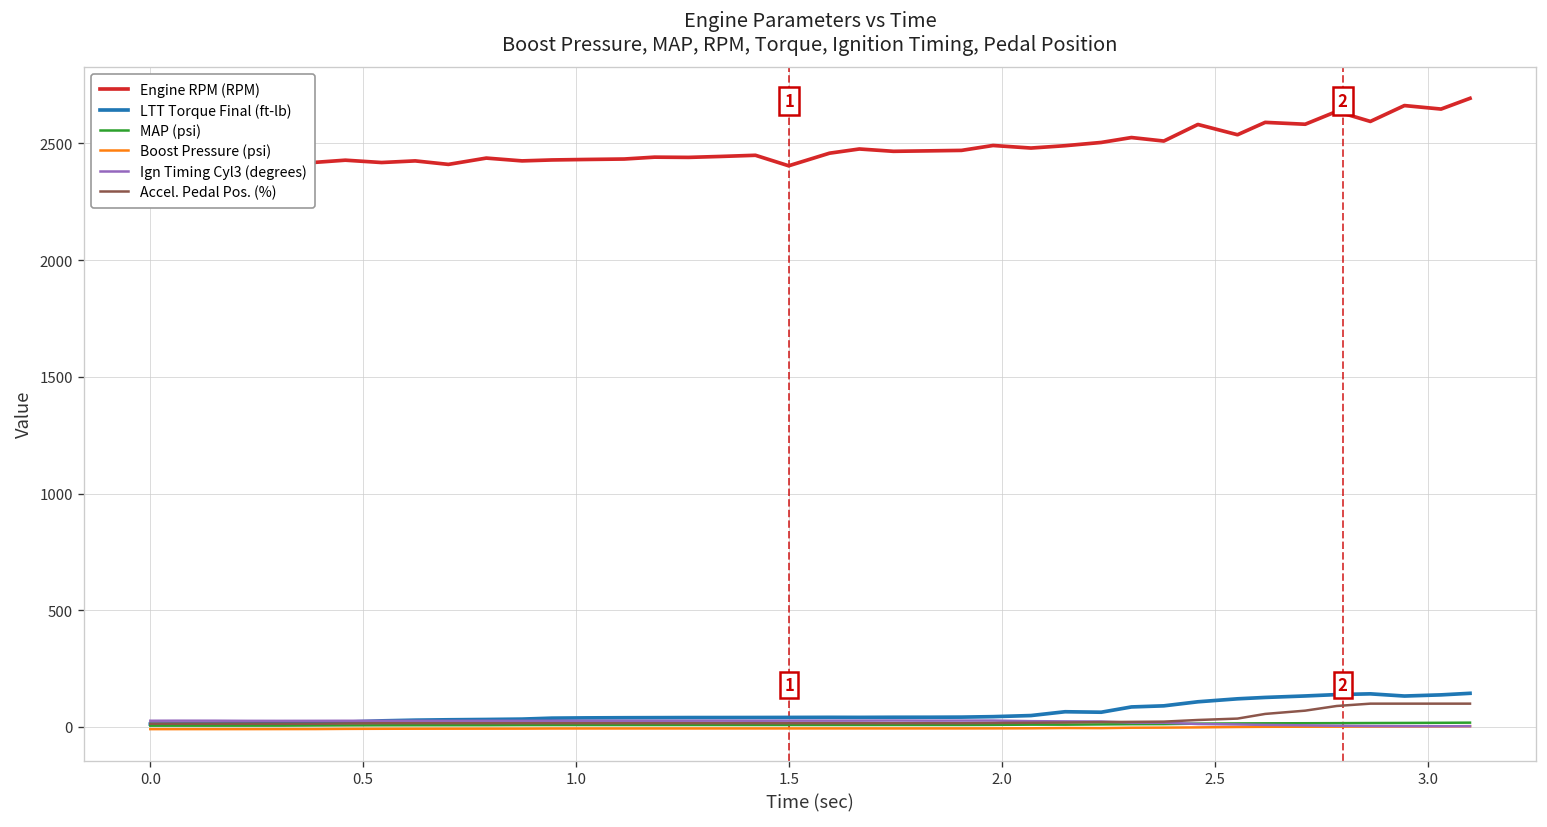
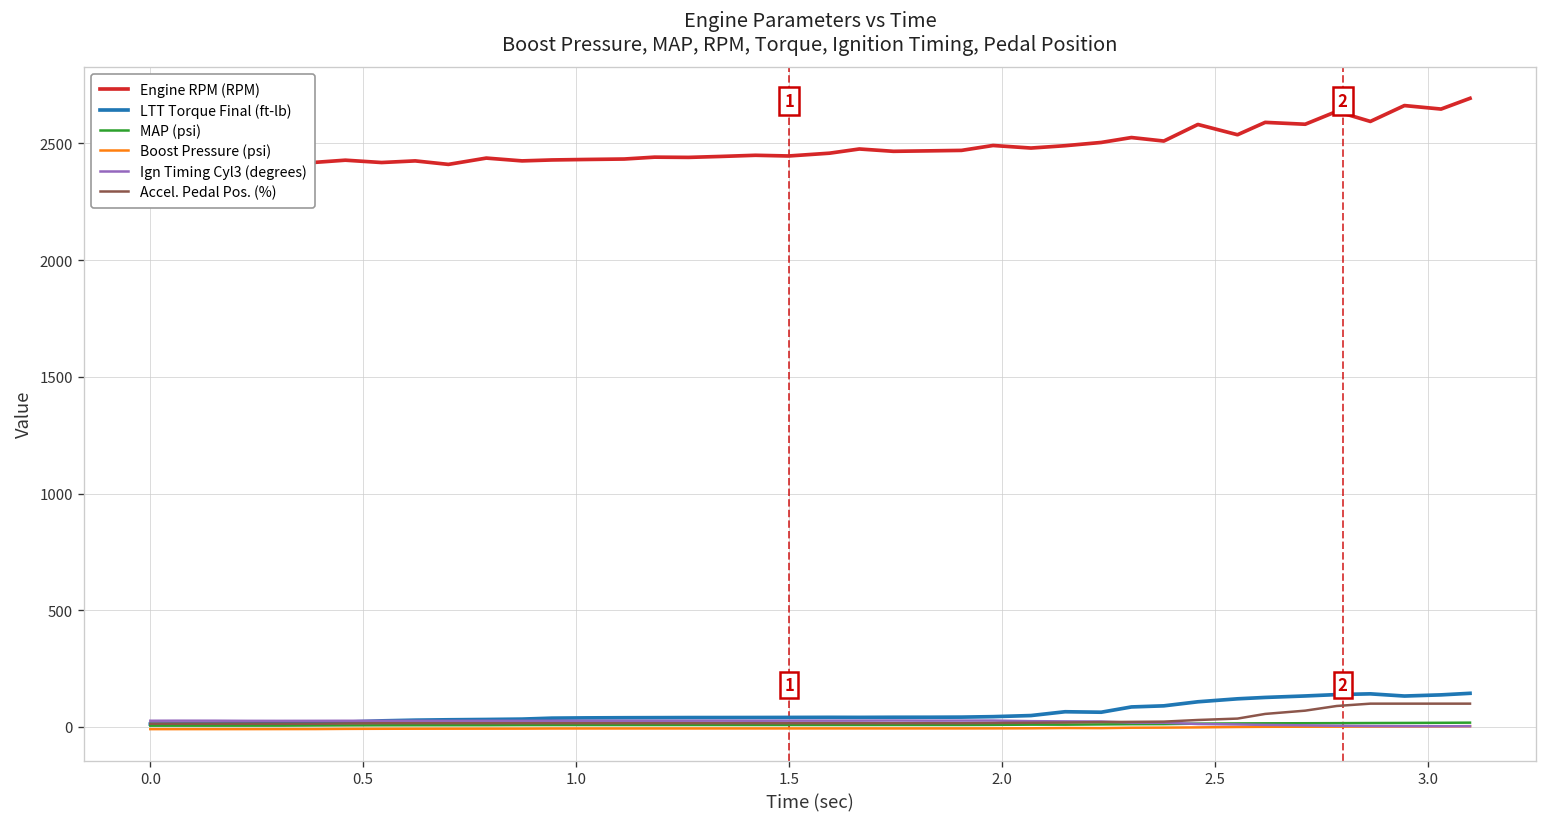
Engine RPM (RPM), 1.5: 2400 -> 2450
